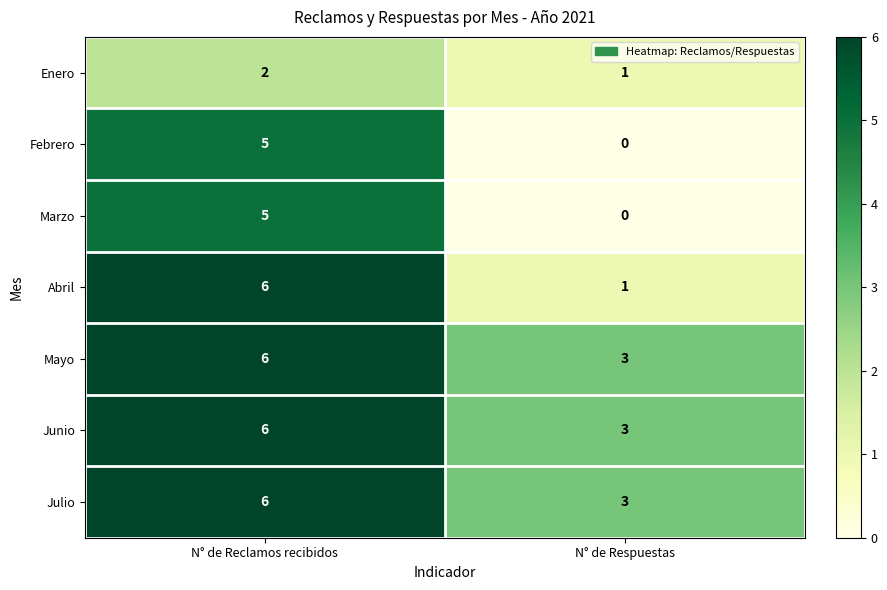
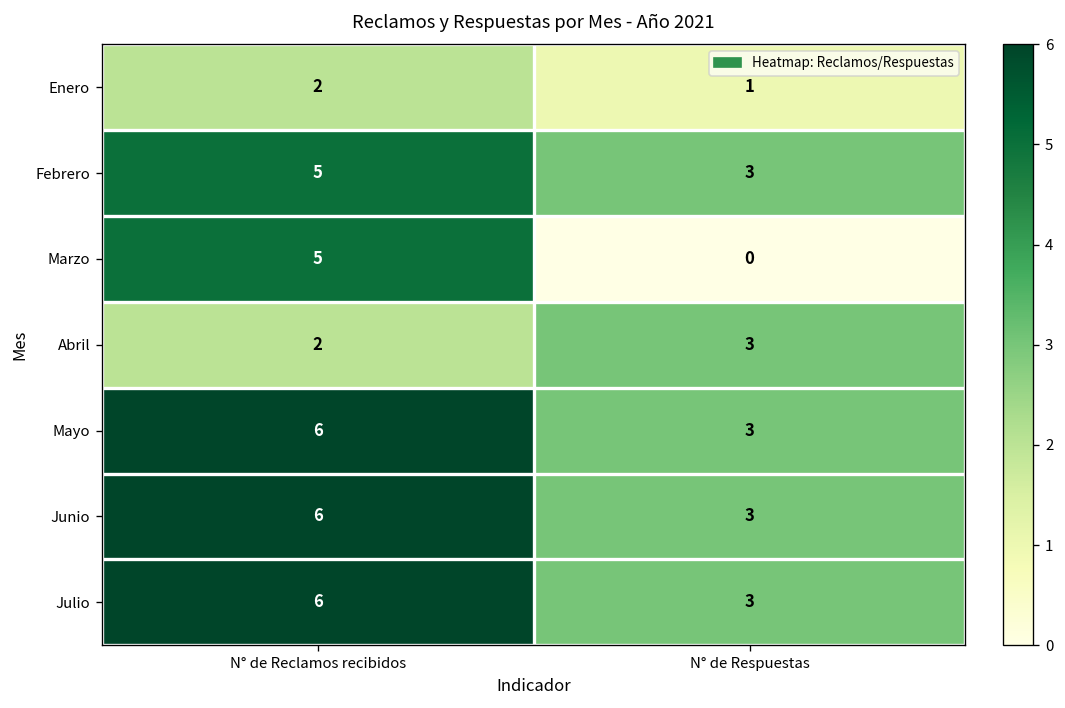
Febrero, N° de Respuestas: 0 -> 3
Abril, N° de Reclamos recibidos: 6 -> 2
Abril, N° de Respuestas: 1 -> 3
